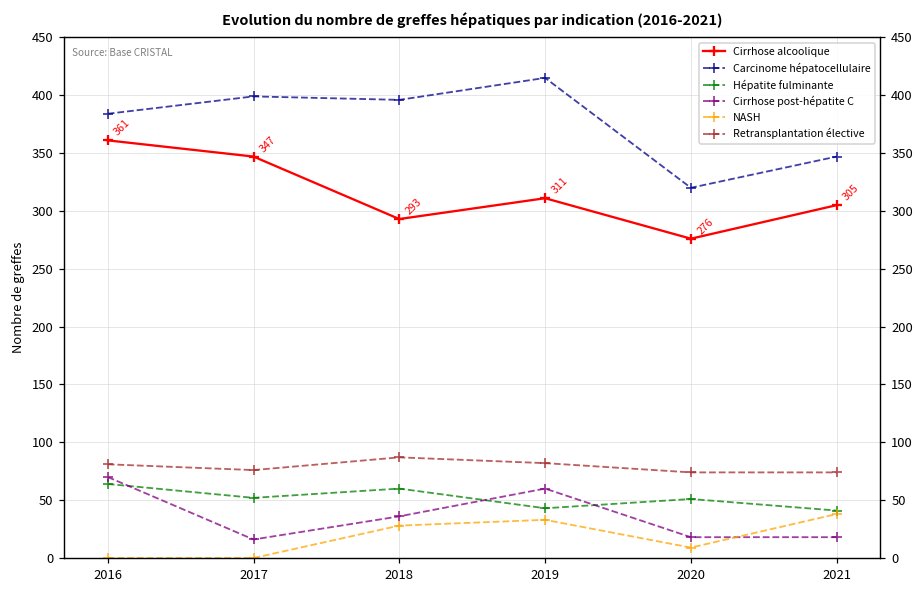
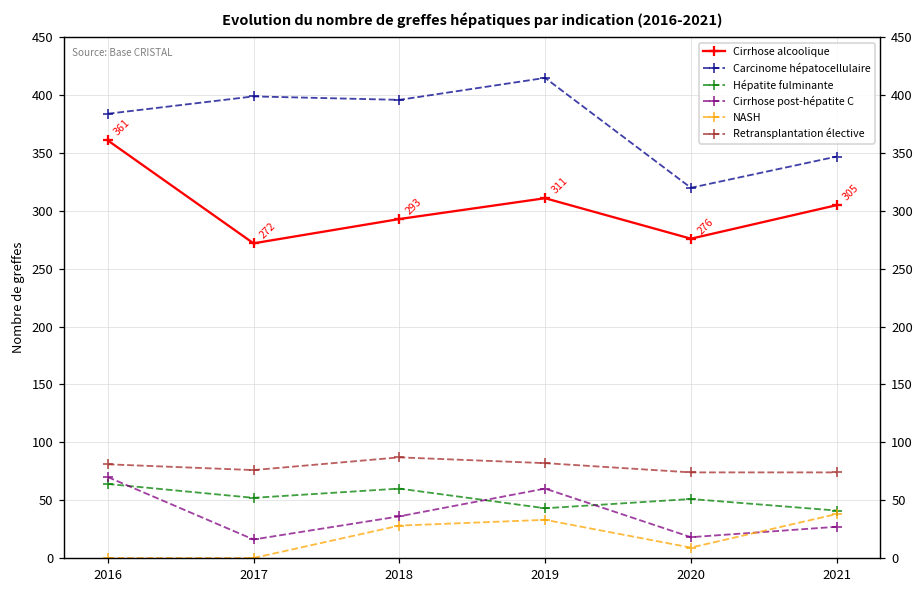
Cirrhose alcoolique, 2017: 347 -> 272
Cirrhose post-hépatite C, 2021: 18 -> 27
